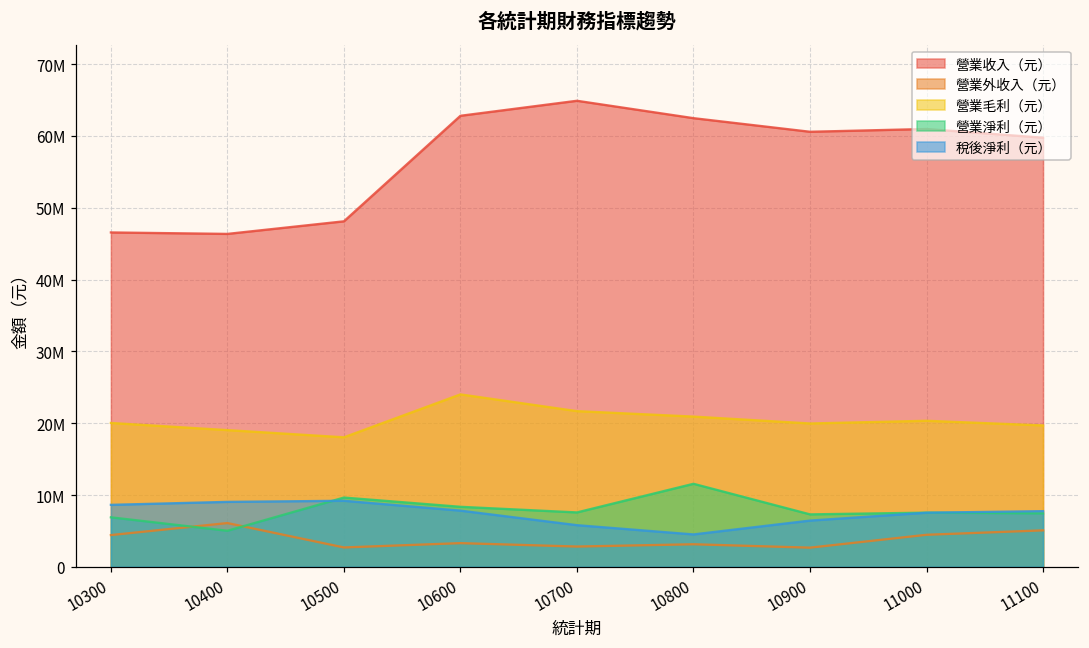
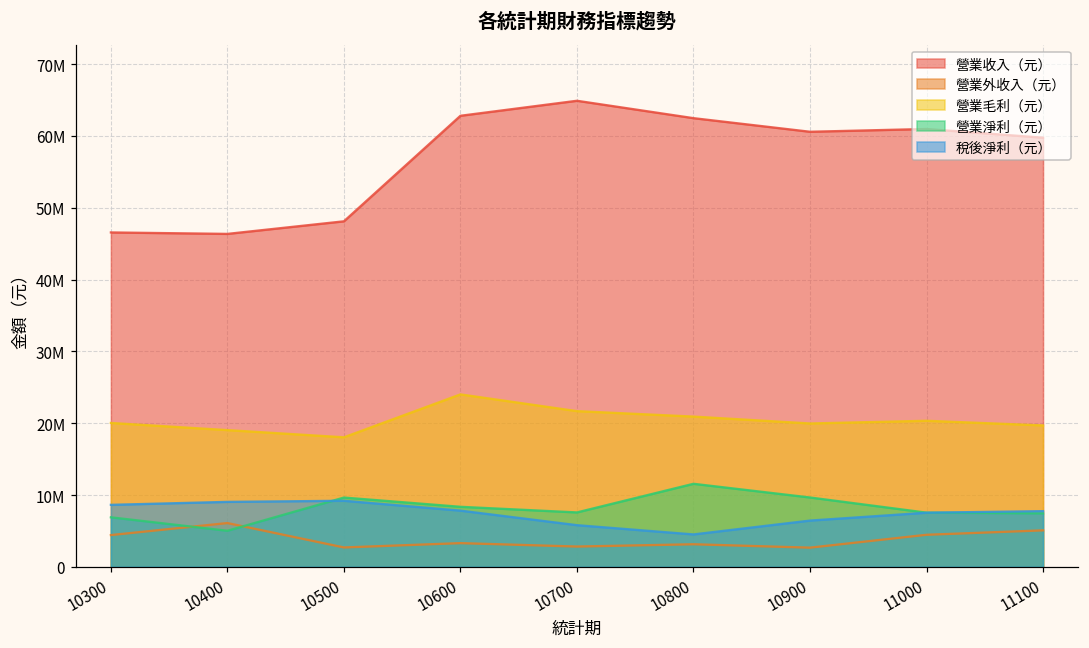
營業淨利（元）, 10900: 7000000 -> 10000000
